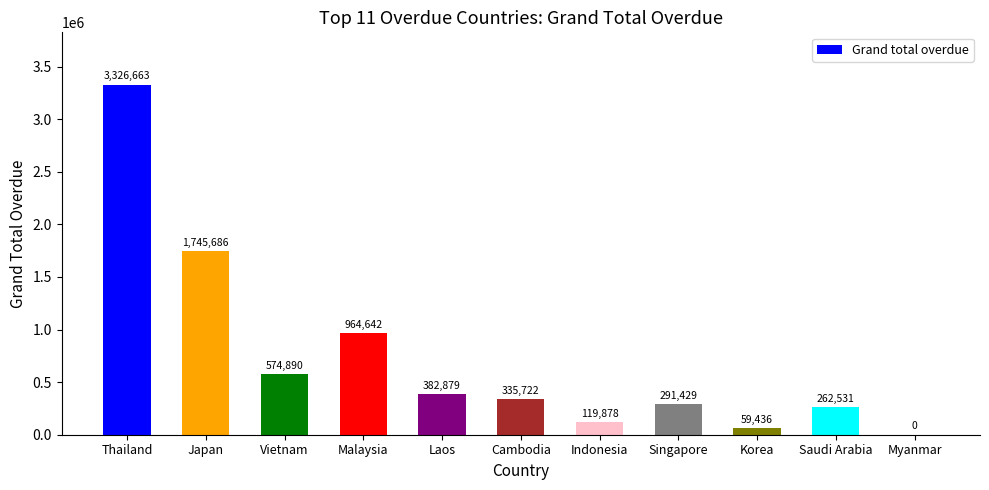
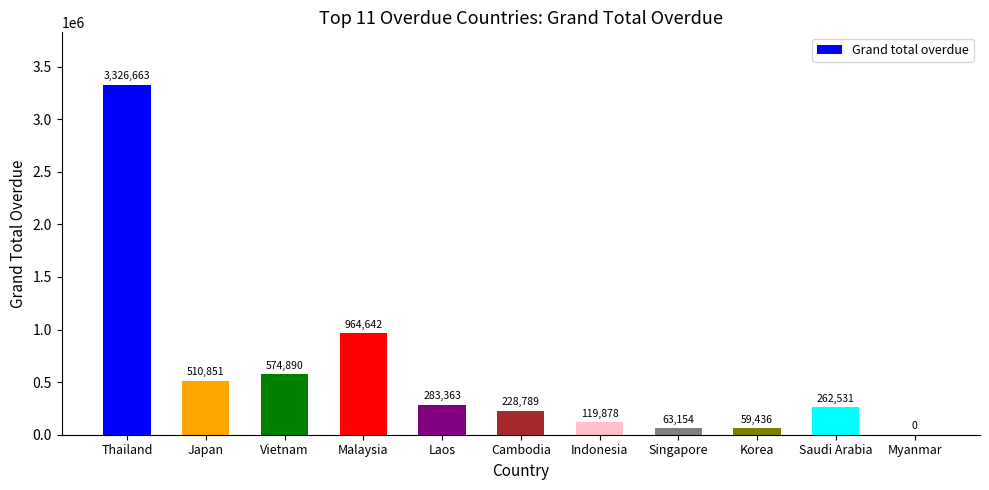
Japan: 1,745,686 -> 510,851
Laos: 382,879 -> 283,363
Cambodia: 335,722 -> 228,789
Singapore: 291,429 -> 63,154
